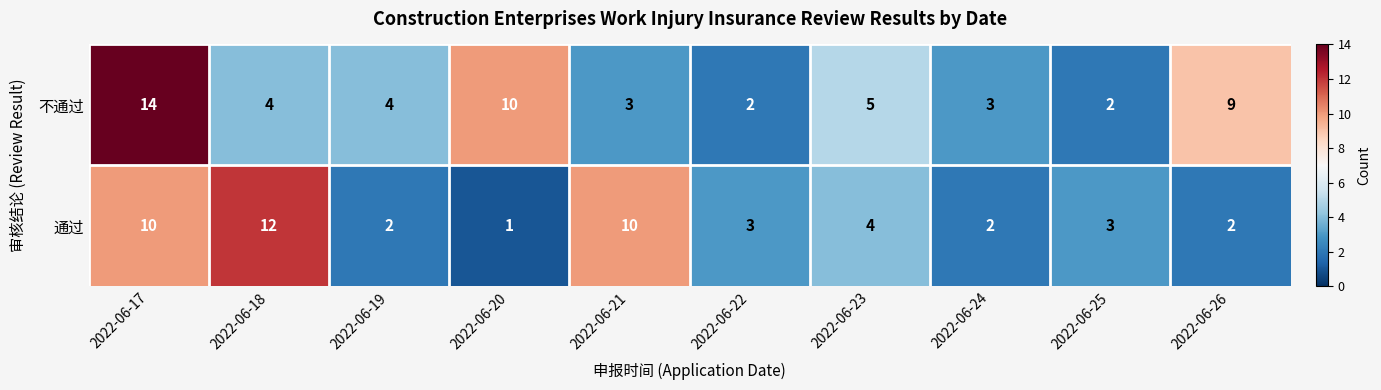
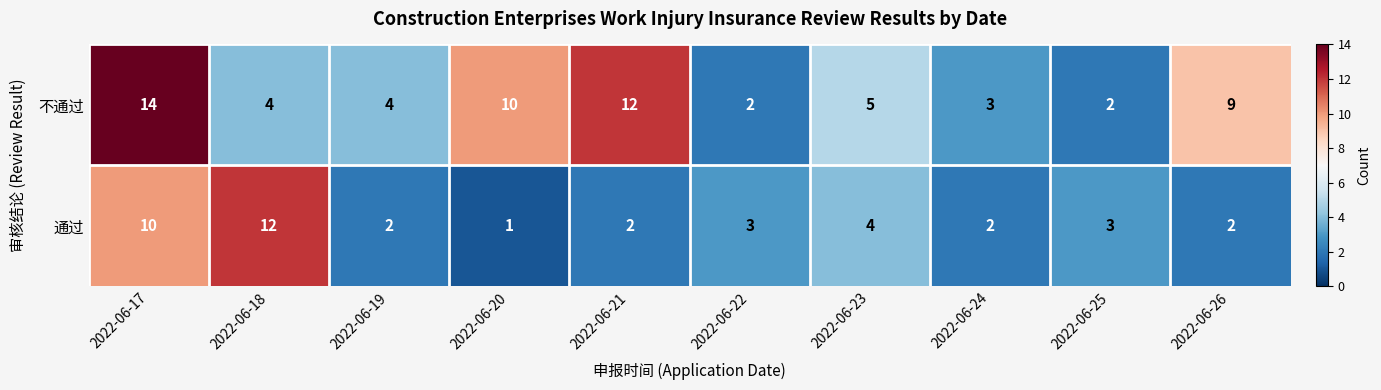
不通过, 2022-06-21: 3 -> 12
通过, 2022-06-21: 10 -> 2
